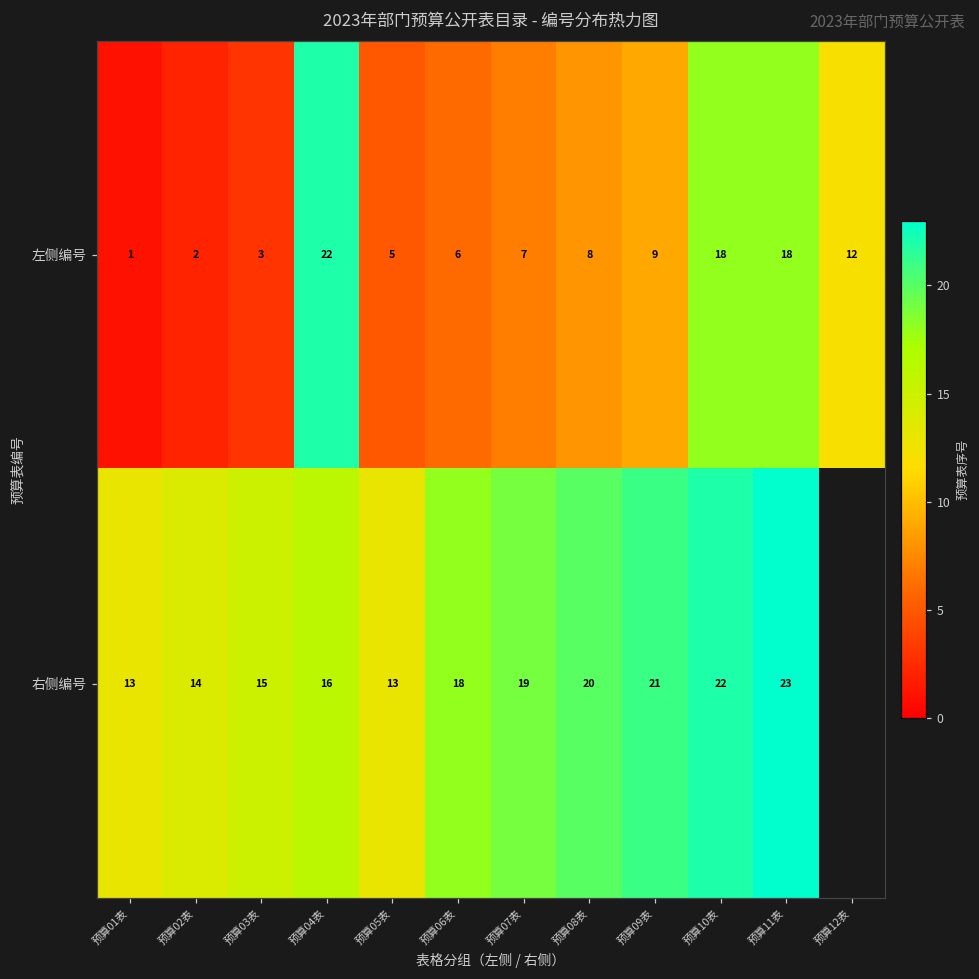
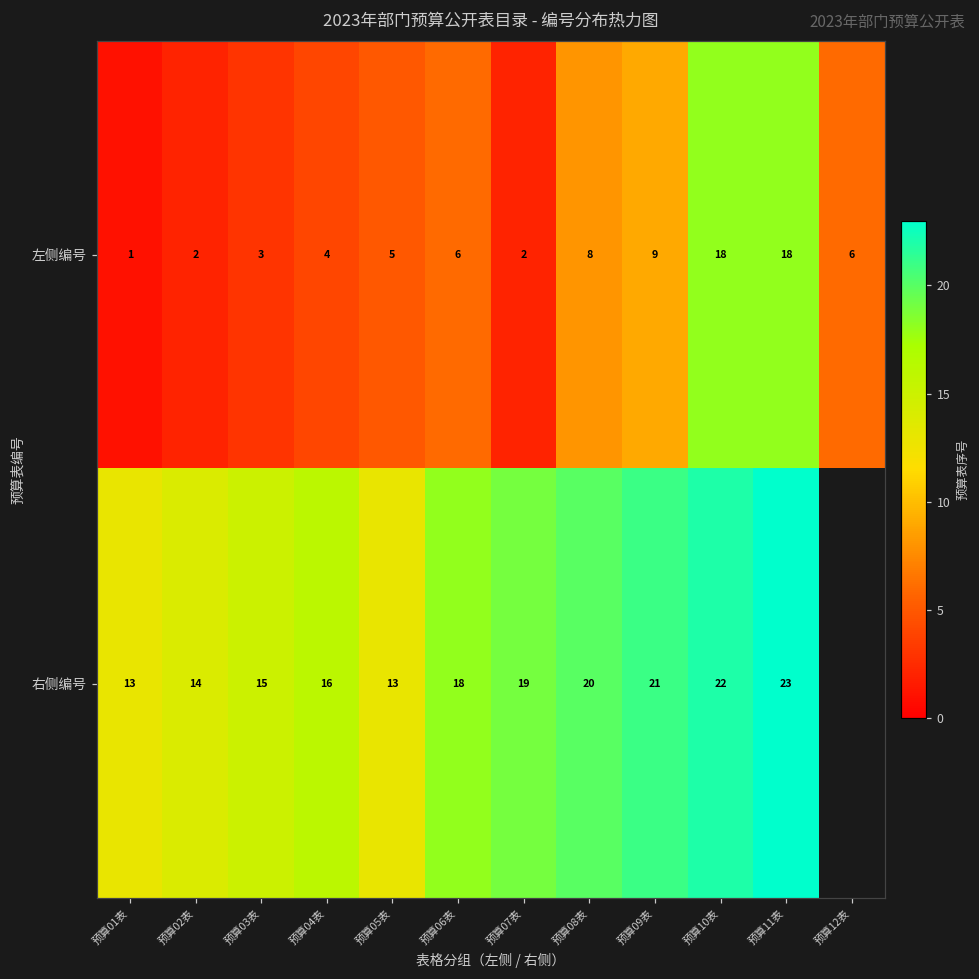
左侧编号, 预算04表: 22 -> 4
左侧编号, 预算07表: 7 -> 2
左侧编号, 预算12表: 12 -> 6
